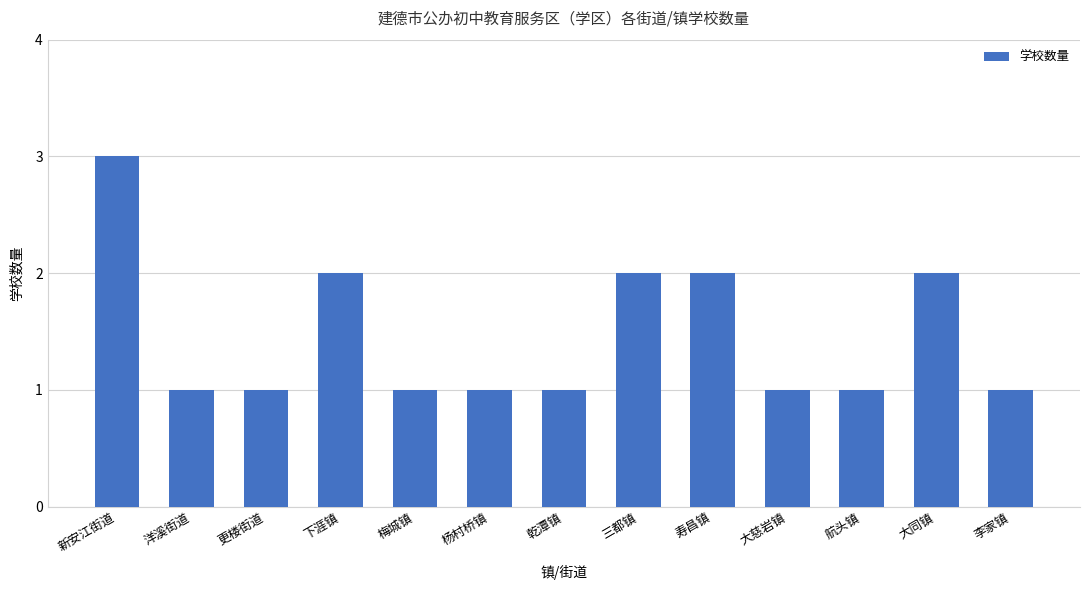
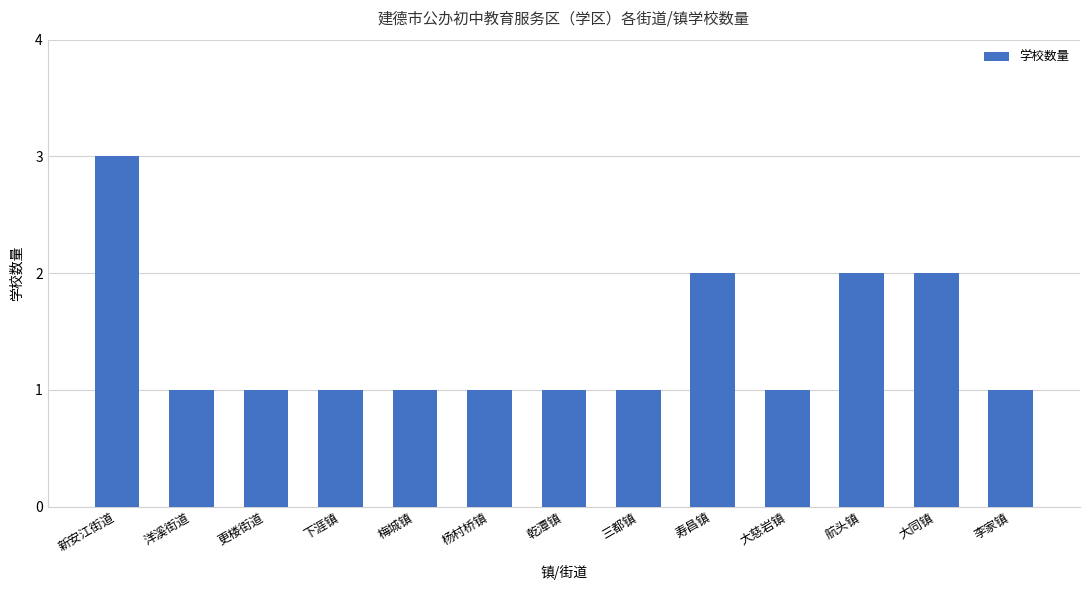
下涯镇: 2 -> 1
三都镇: 2 -> 1
航头镇: 1 -> 2
